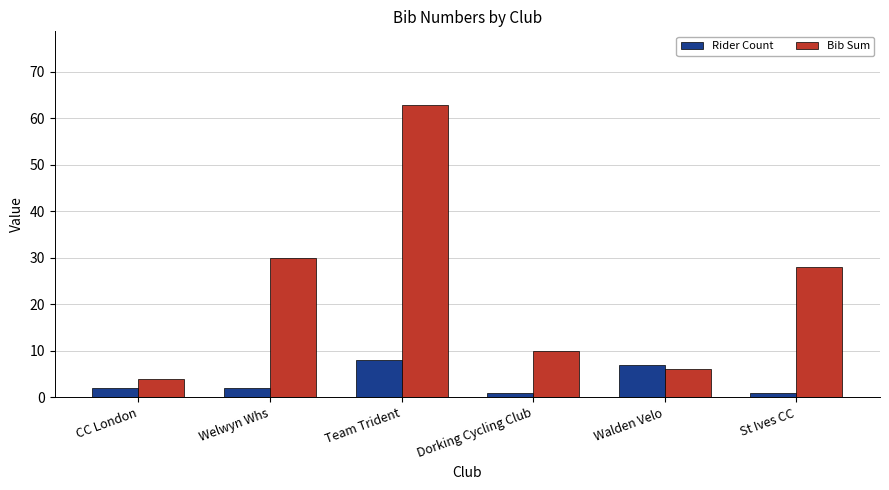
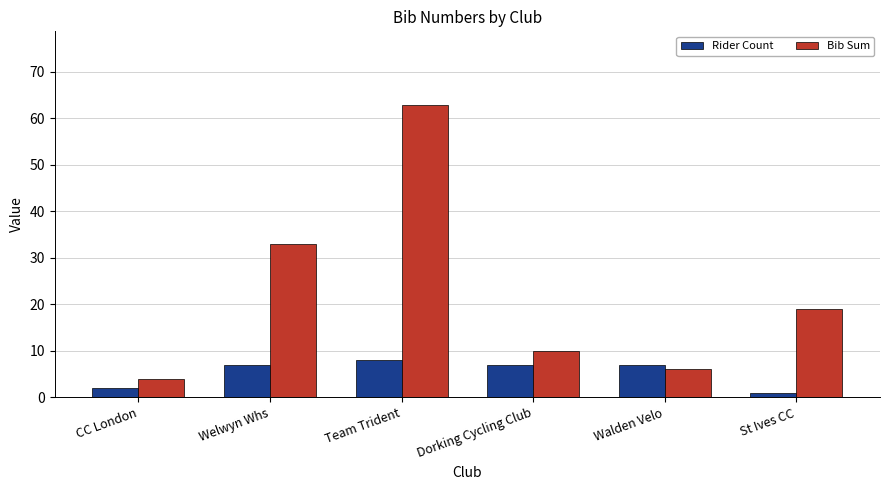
Rider Count, Welwyn Whs: 2 -> 7
Bib Sum, Welwyn Whs: 30 -> 33
Rider Count, Dorking Cycling Club: 1 -> 7
Bib Sum, St Ives CC: 28 -> 19
